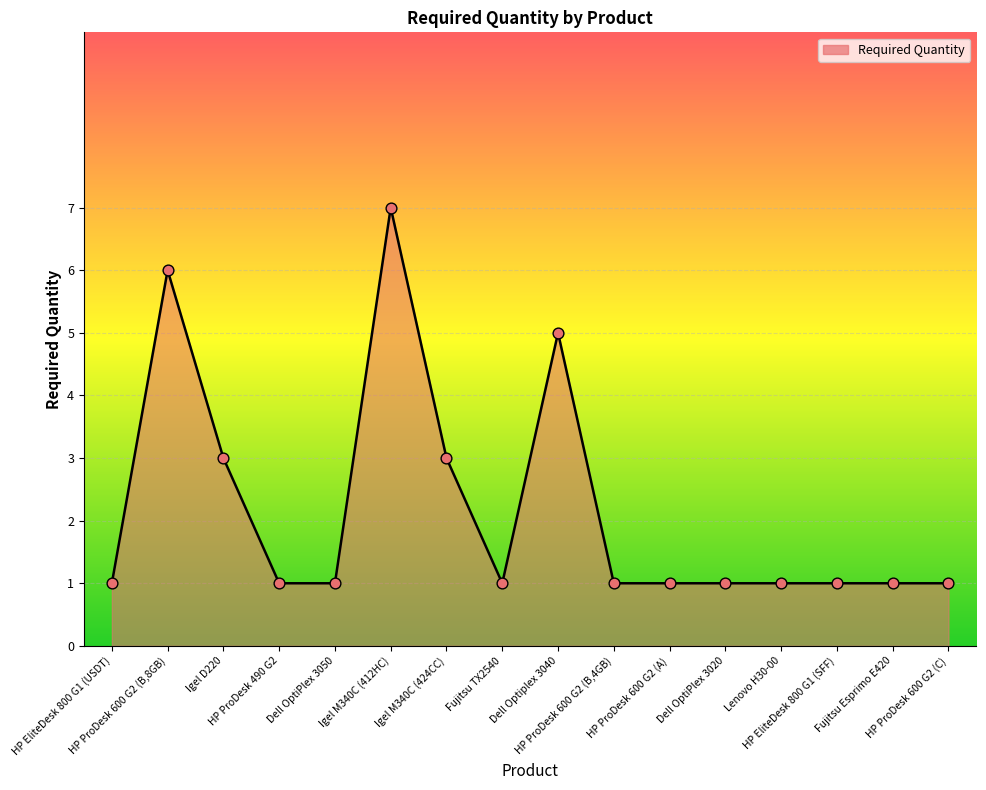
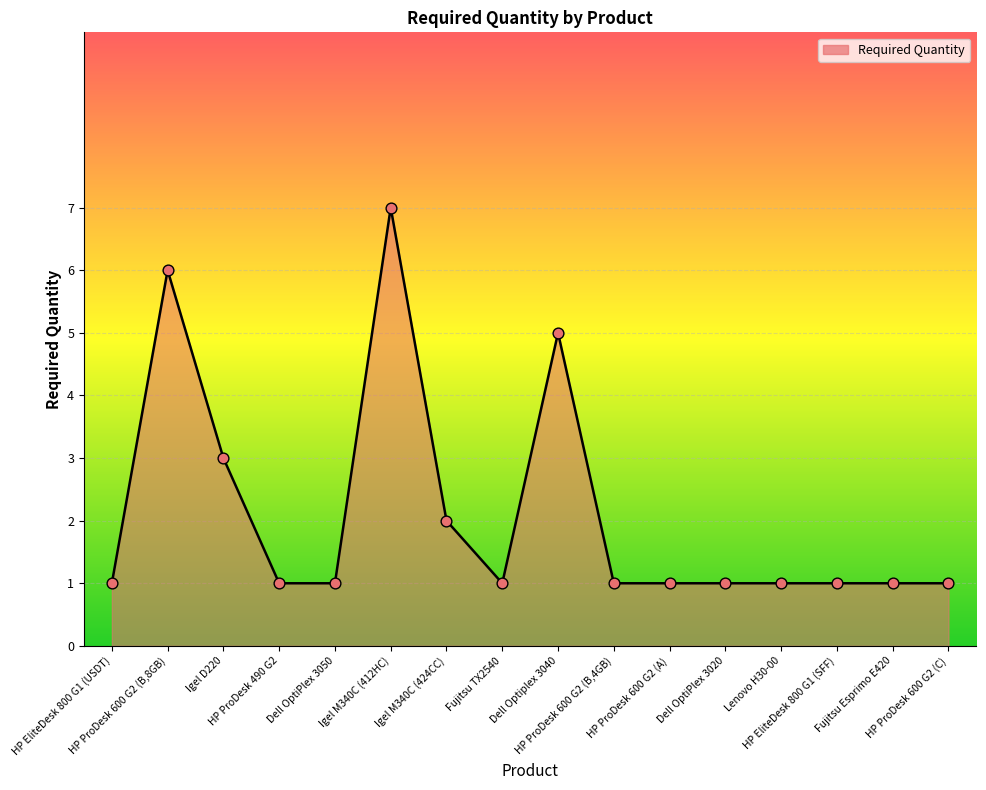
Igel M340C (424CC): 3 -> 2
